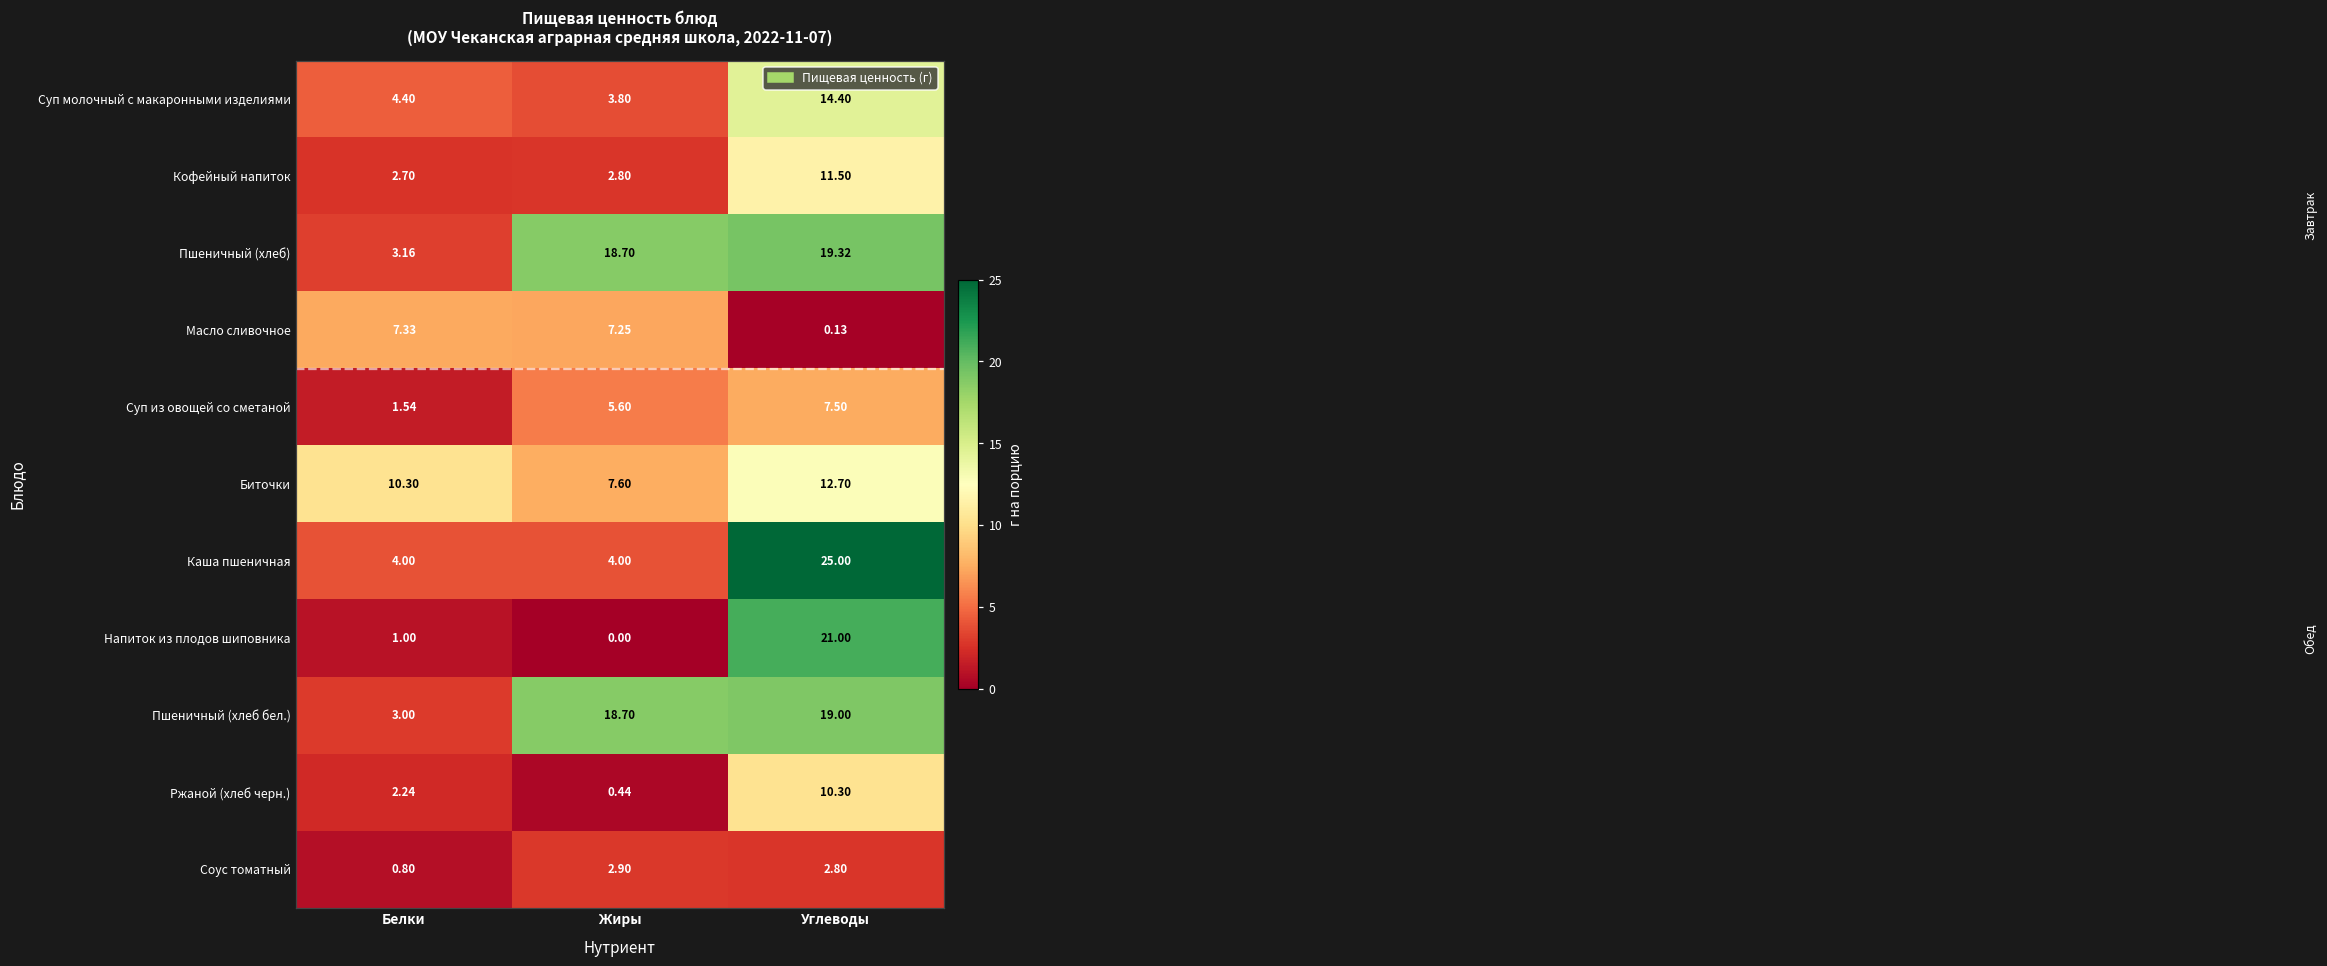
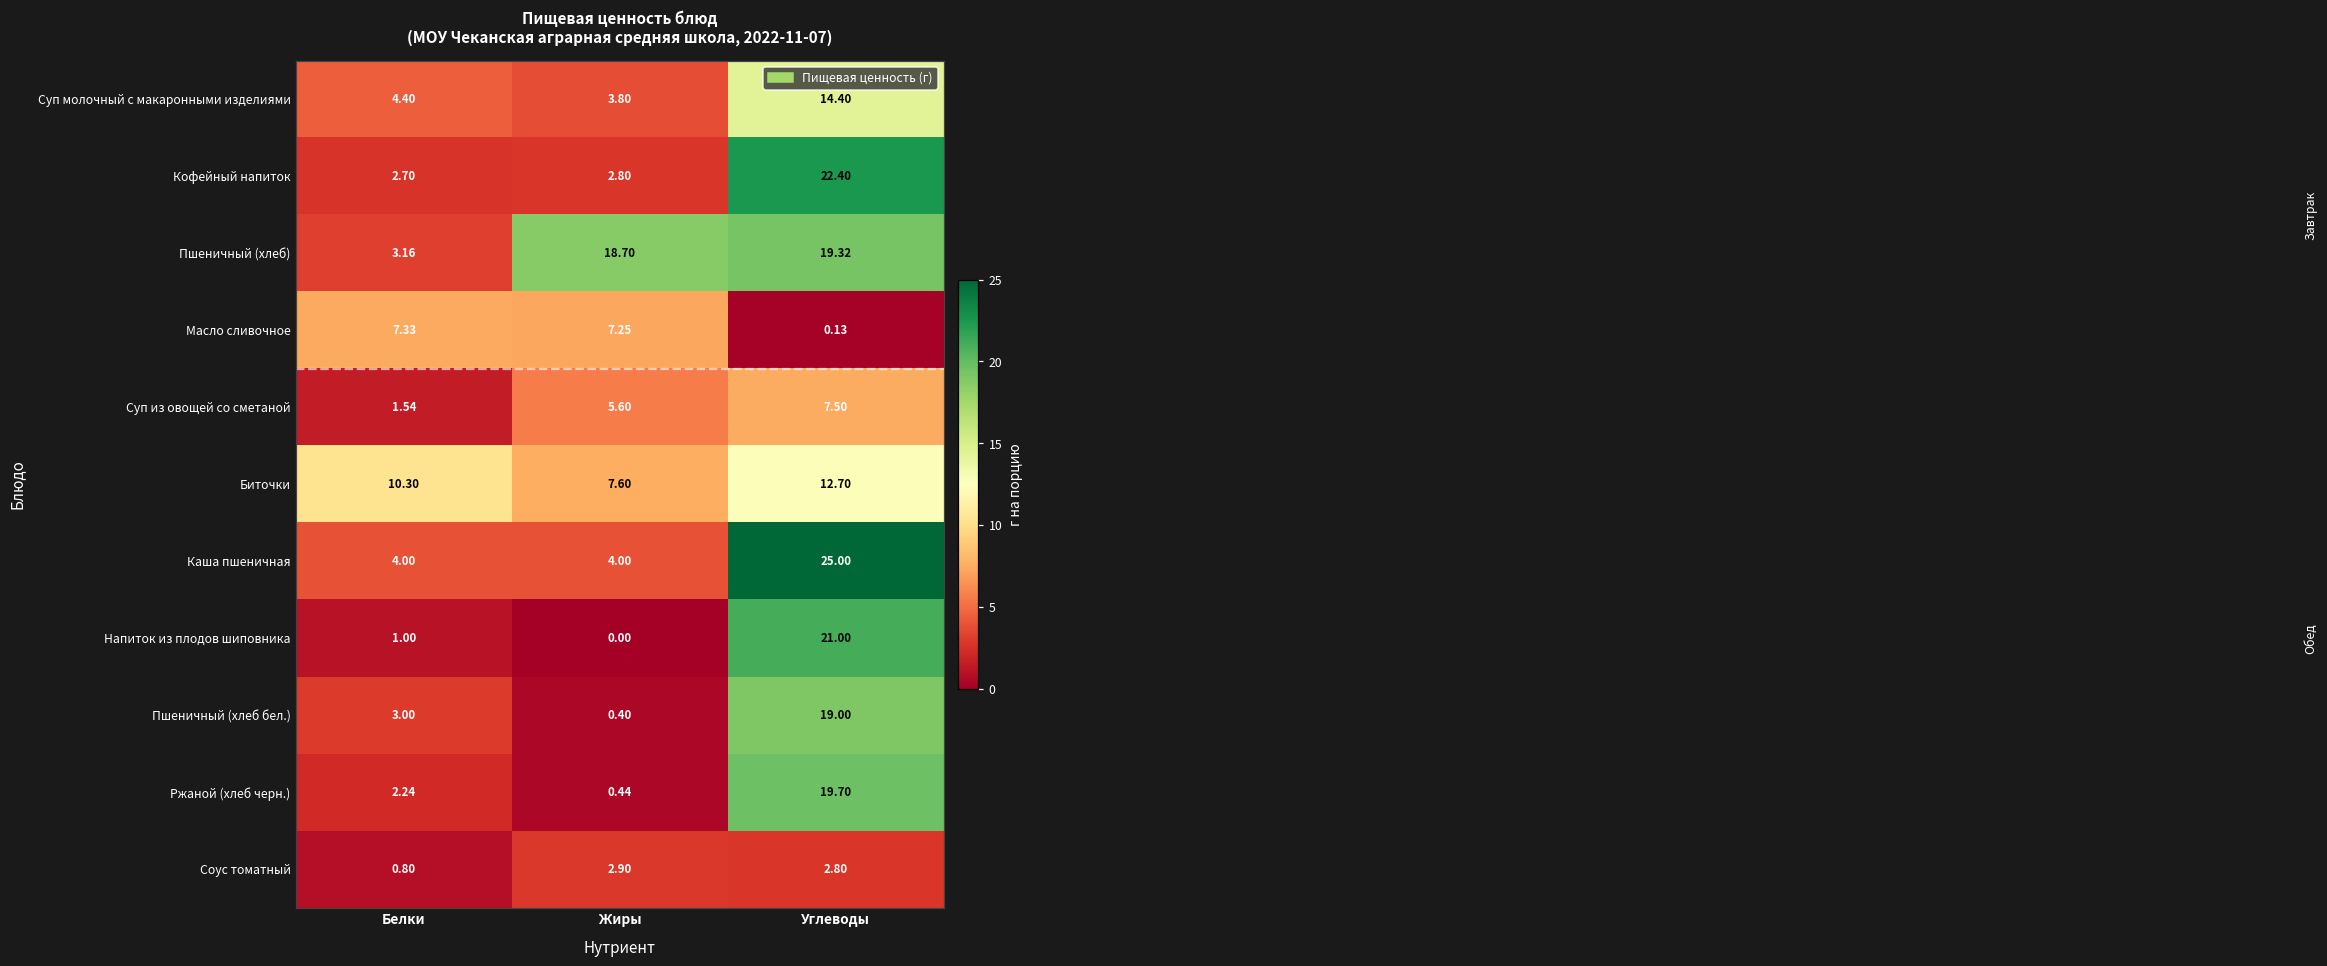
Кофейный напиток, Углеводы: 11.50 -> 22.40
Пшеничный (хлеб бел.), Жиры: 18.70 -> 0.40
Ржаной (хлеб черн.), Углеводы: 10.30 -> 19.70
